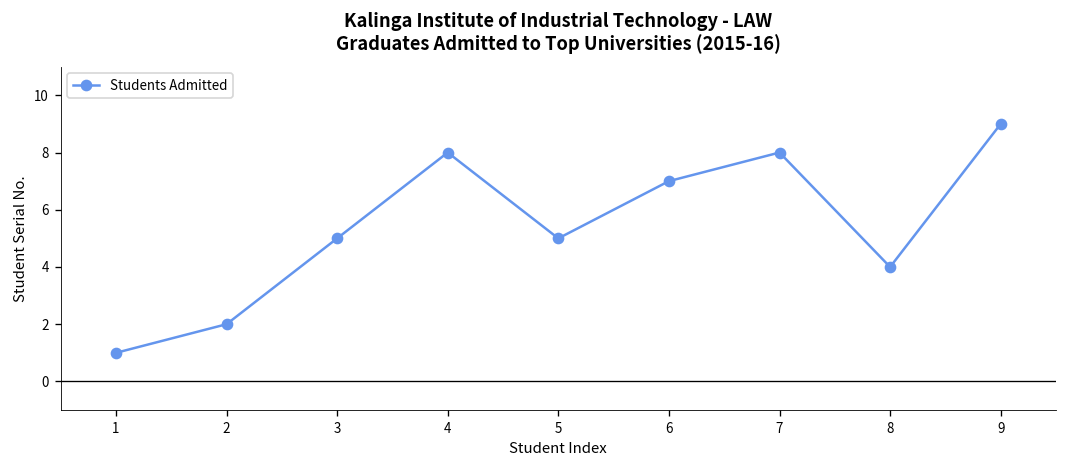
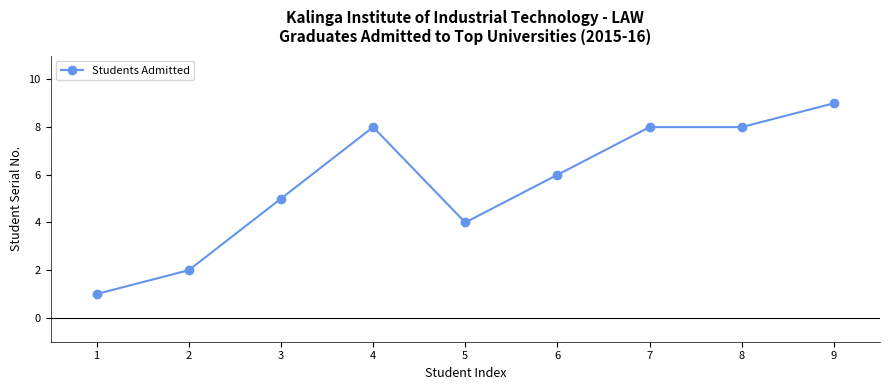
5: 5 -> 4
6: 7 -> 6
8: 4 -> 8
